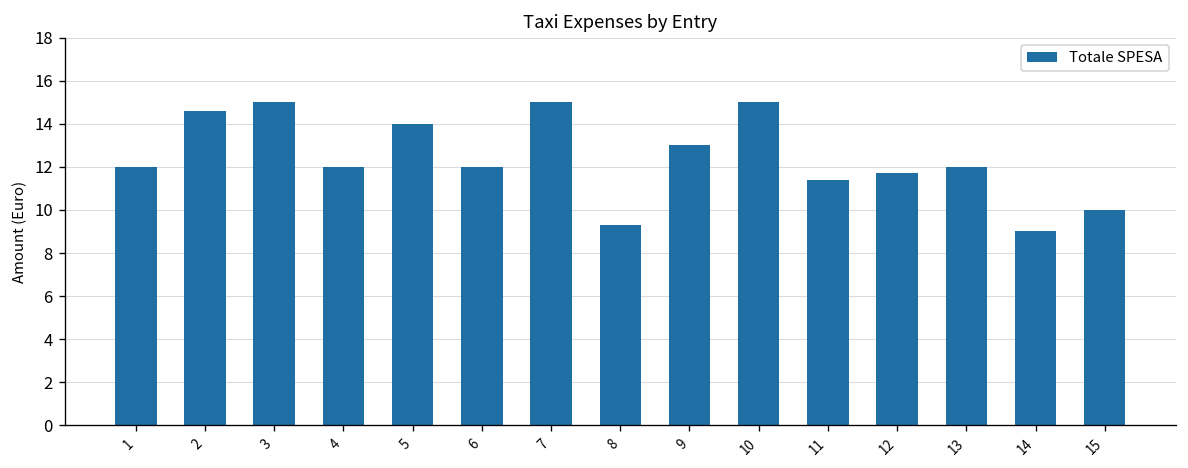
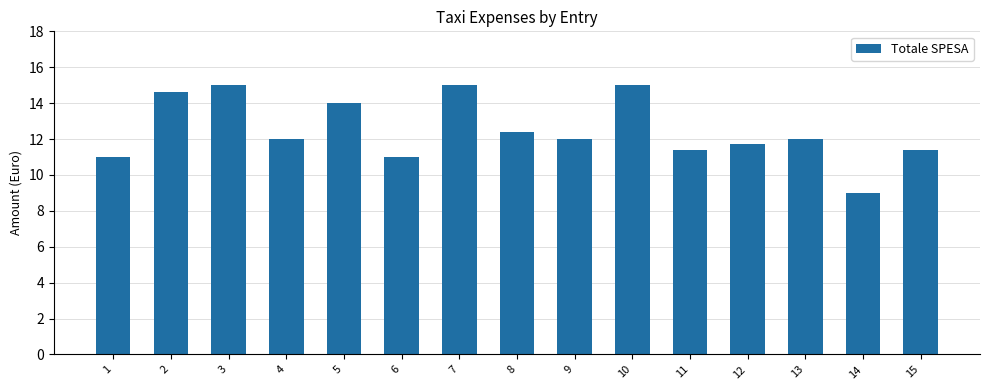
1: 12 -> 11
6: 12 -> 11
8: 9.3 -> 12.4
9: 13 -> 12
15: 10.0 -> 11.4
